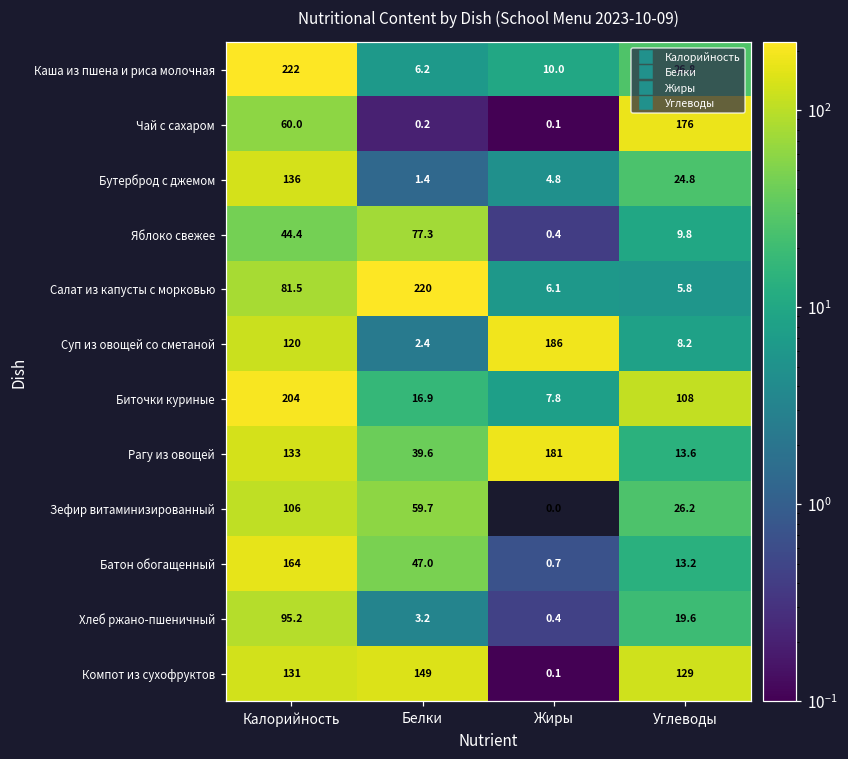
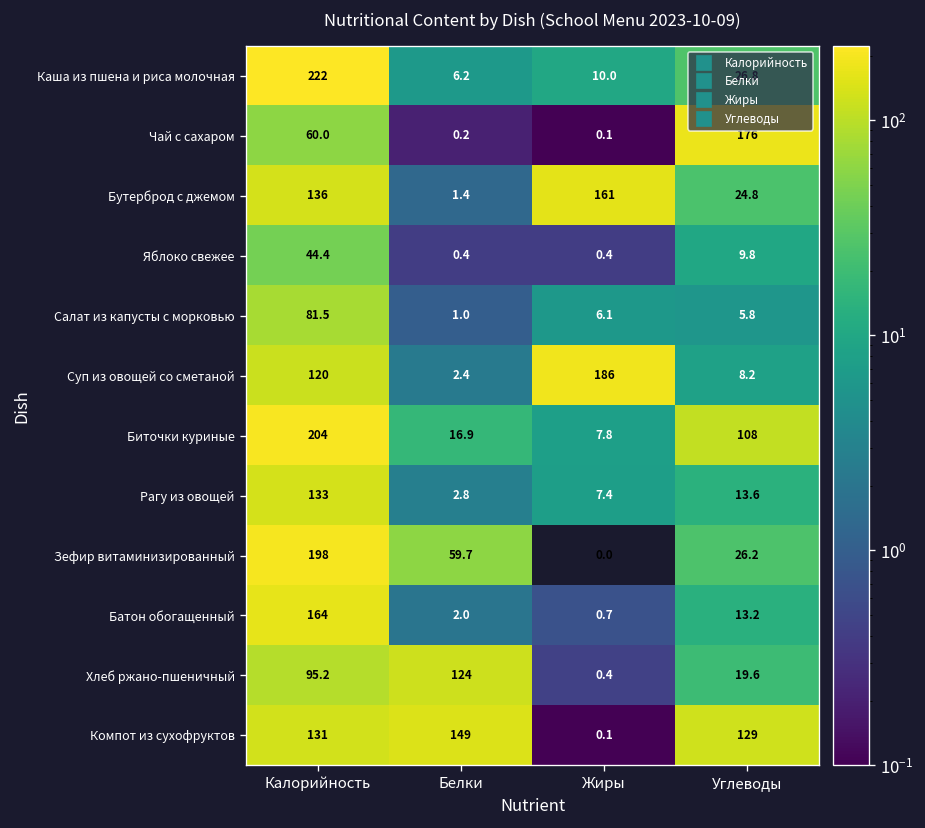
Бутерброд с джемом, Жиры: 4.8 -> 161
Яблоко свежее, Белки: 77.3 -> 0.4
Салат из капусты с морковью, Белки: 220 -> 1.0
Рагу из овощей, Белки: 39.6 -> 2.8
Рагу из овощей, Жиры: 181 -> 7.4
Зефир витаминизированный, Калорийность: 106 -> 198
Батон обогащенный, Белки: 47.0 -> 2.0
Хлеб ржано-пшеничный, Белки: 3.2 -> 124
